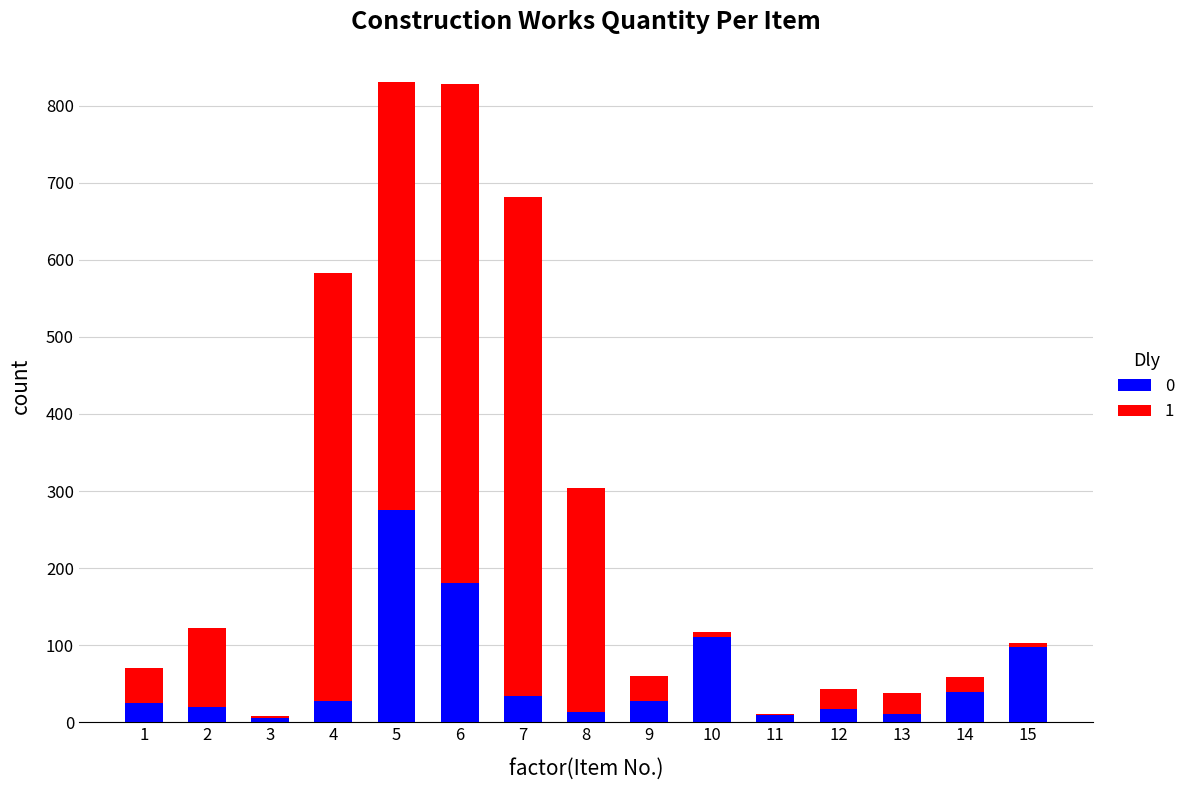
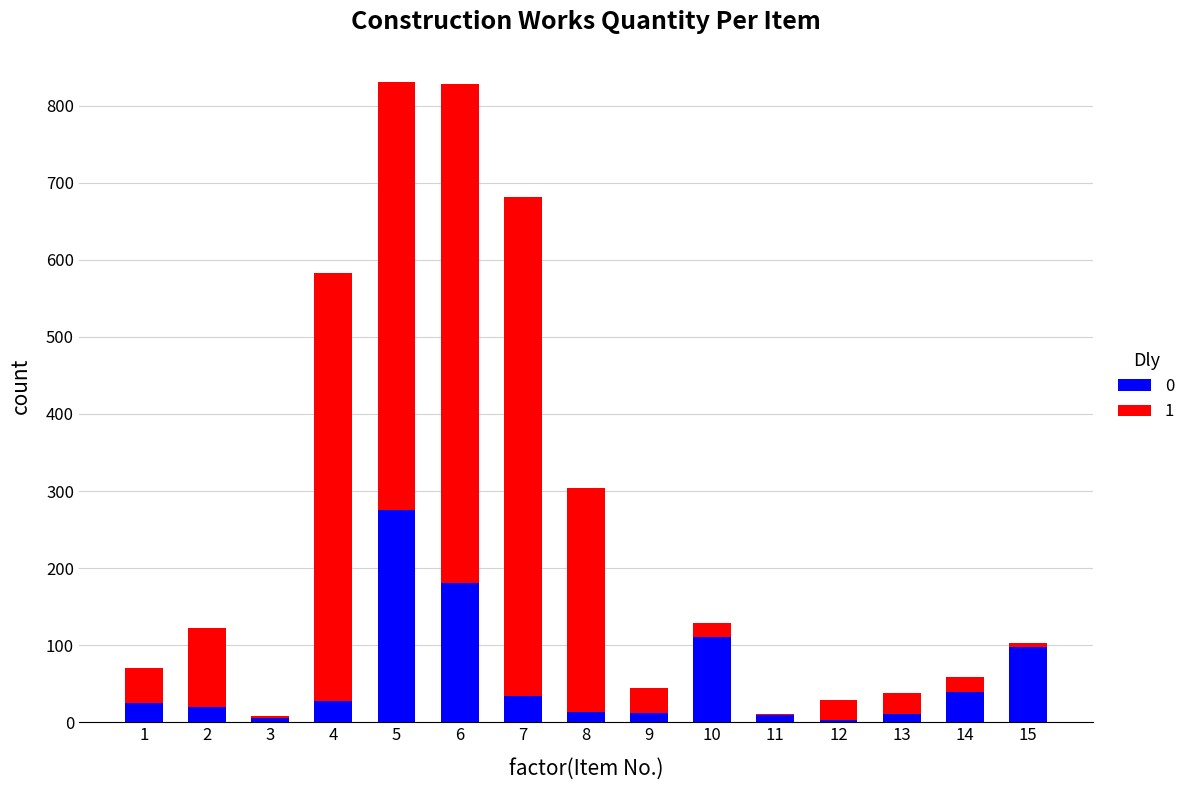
0, 9: 30 -> 10
1, 10: 10 -> 20
0, 12: 20 -> 0
